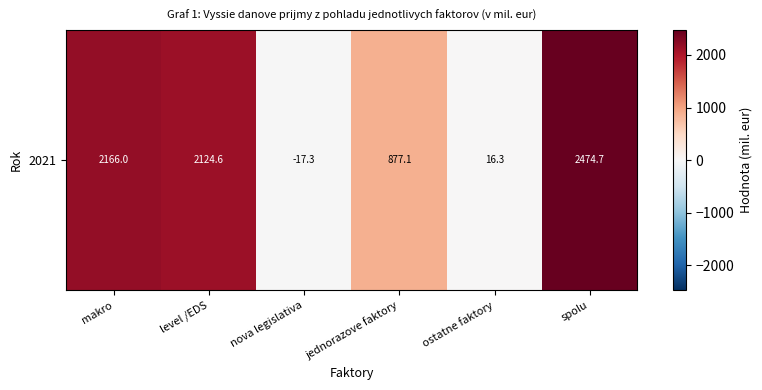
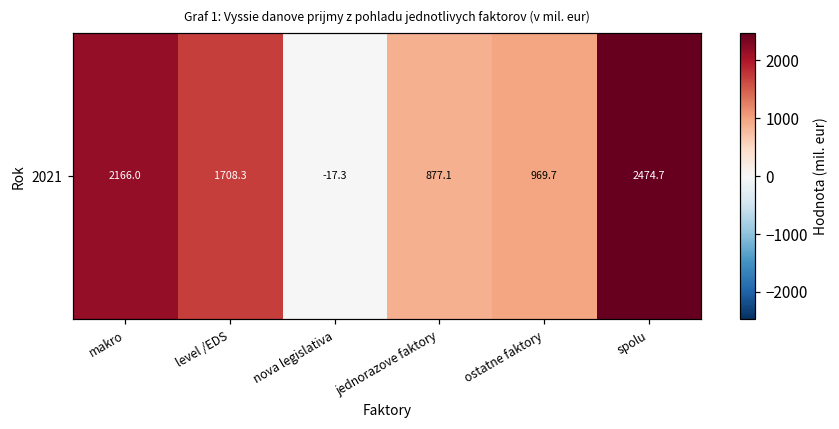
2021, level /EDS: 2124.6 -> 1708.3
2021, ostatne faktory: 16.3 -> 969.7
